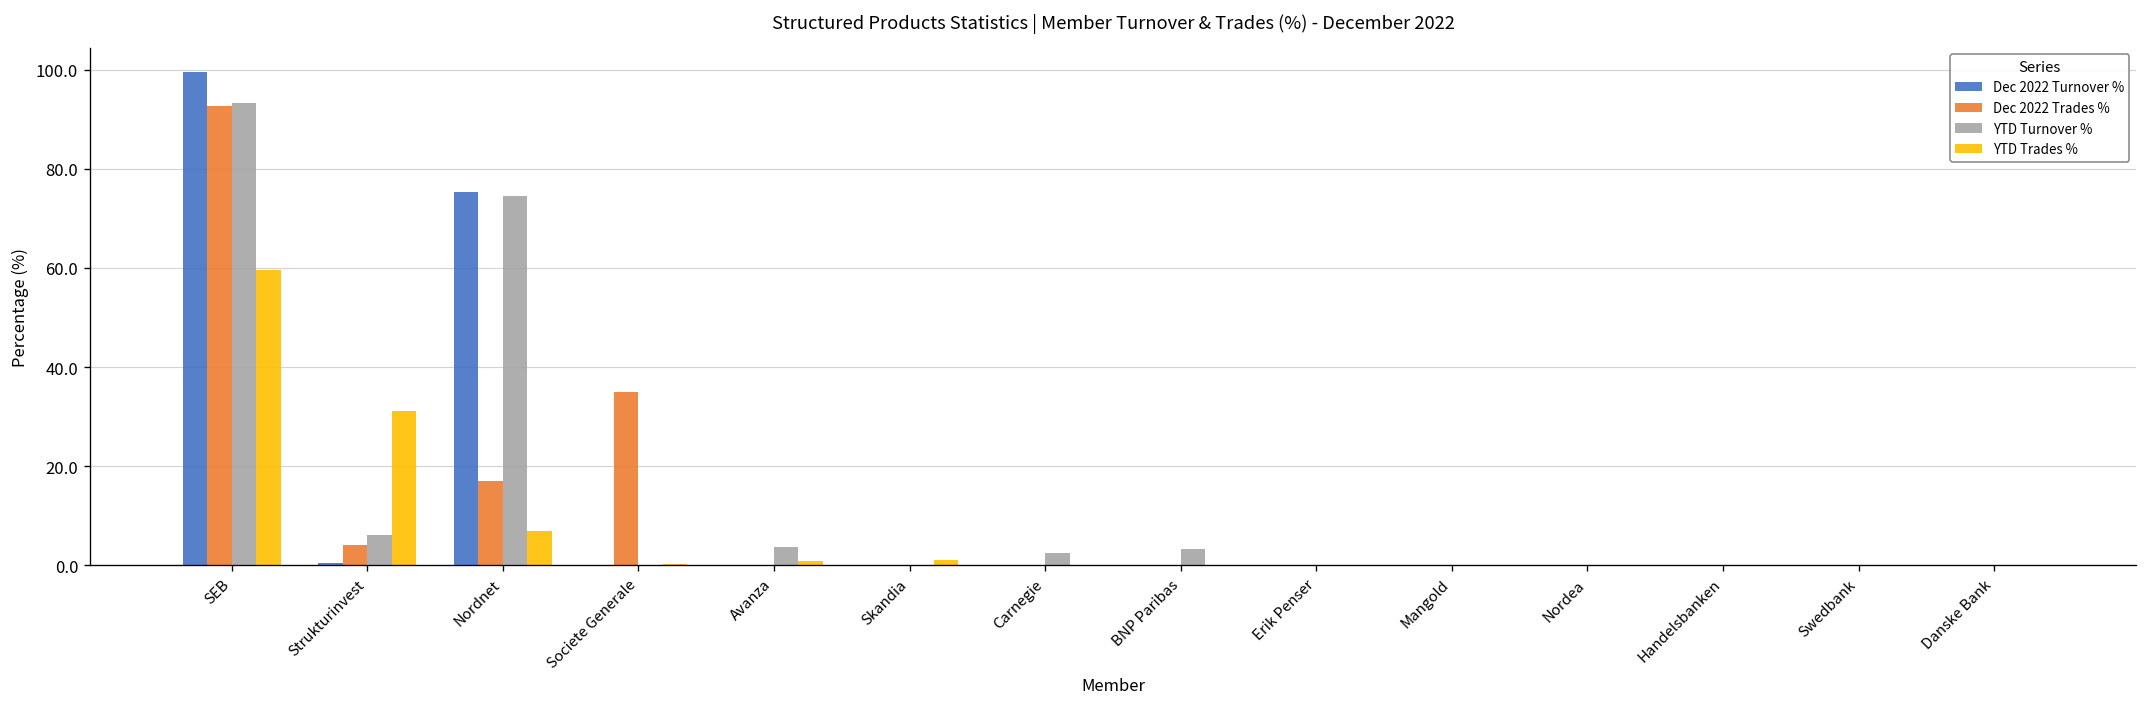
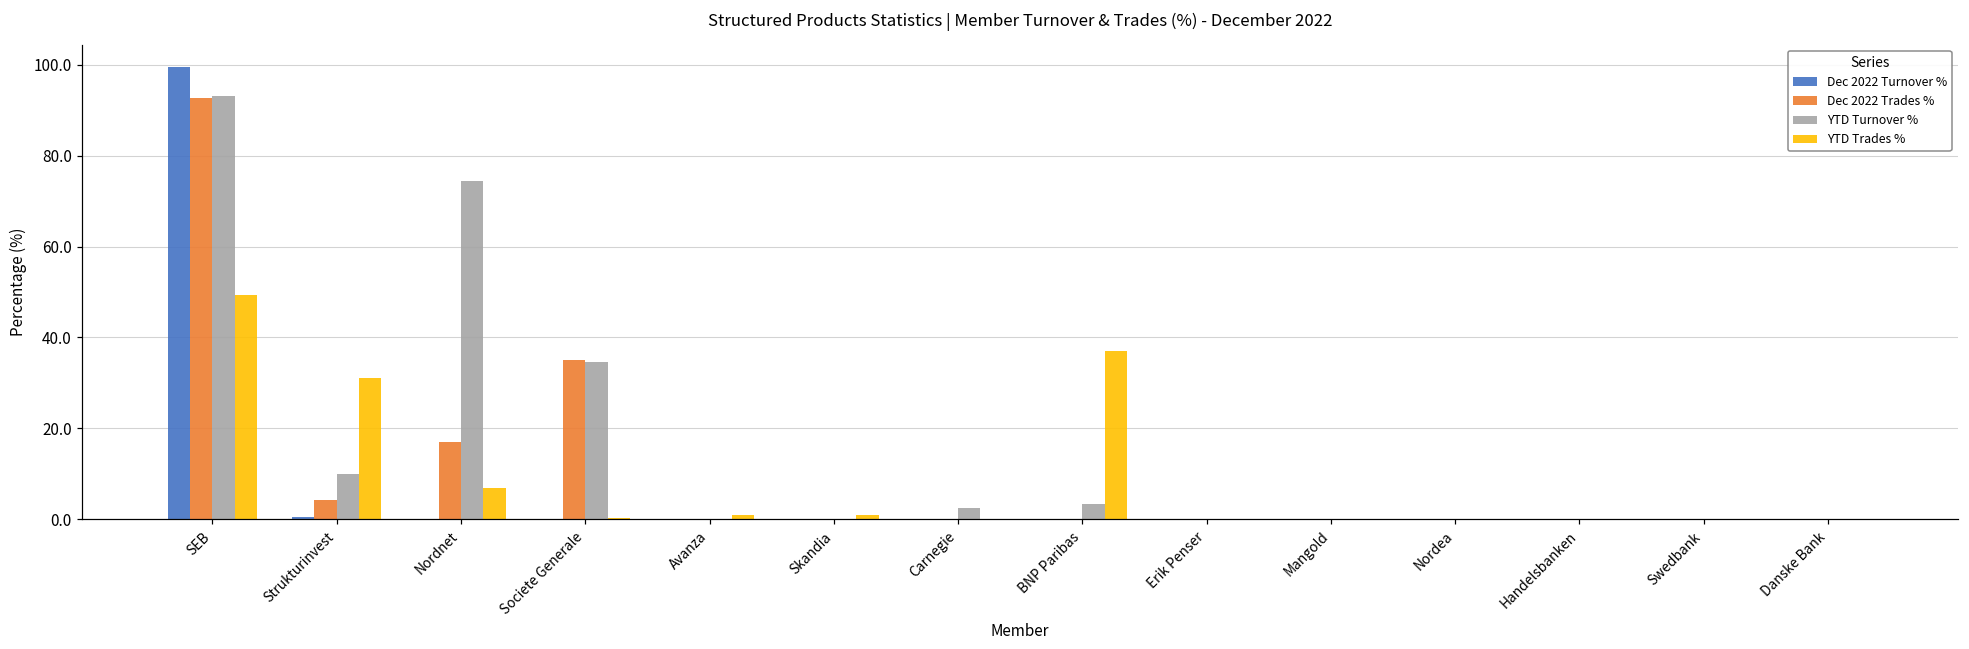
YTD Trades %, SEB: 59 -> 49
YTD Turnover %, Strukturinvest: 6 -> 10
Dec 2022 Turnover %, Nordnet: 75 -> 0
YTD Turnover %, Societe Generale: 0 -> 35
YTD Turnover %, Avanza: 4 -> 0
YTD Trades %, BNP Paribas: 0 -> 37
